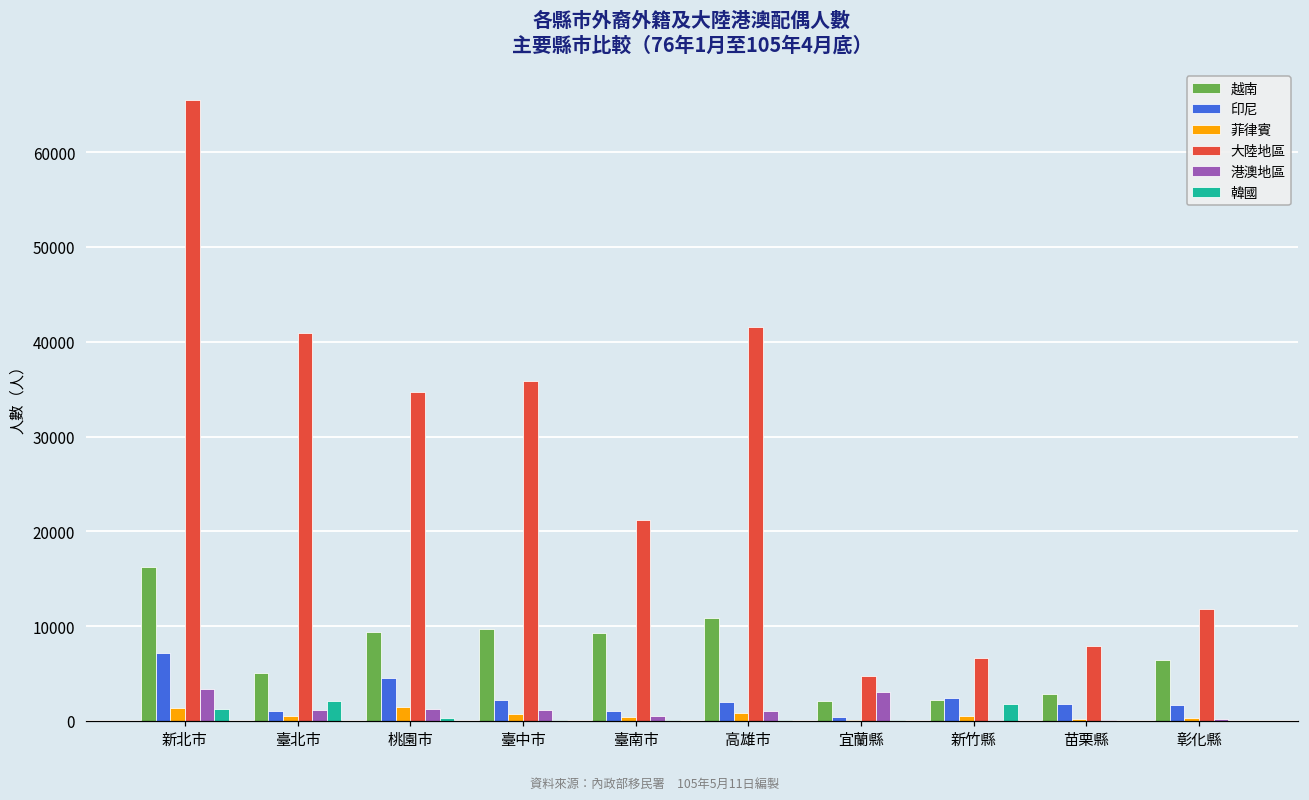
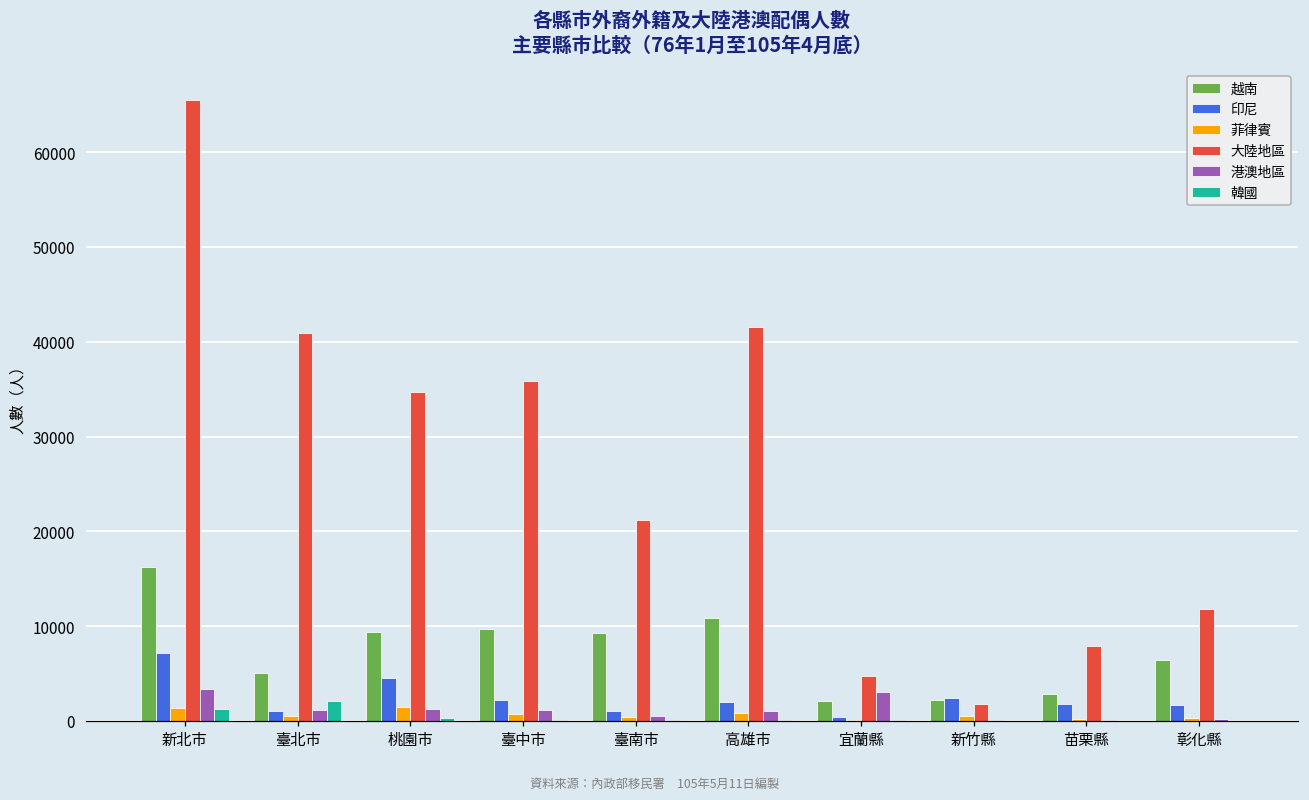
大陸地區, 新竹縣: 7000 -> 2000
韓國, 新竹縣: 2000 -> 0
